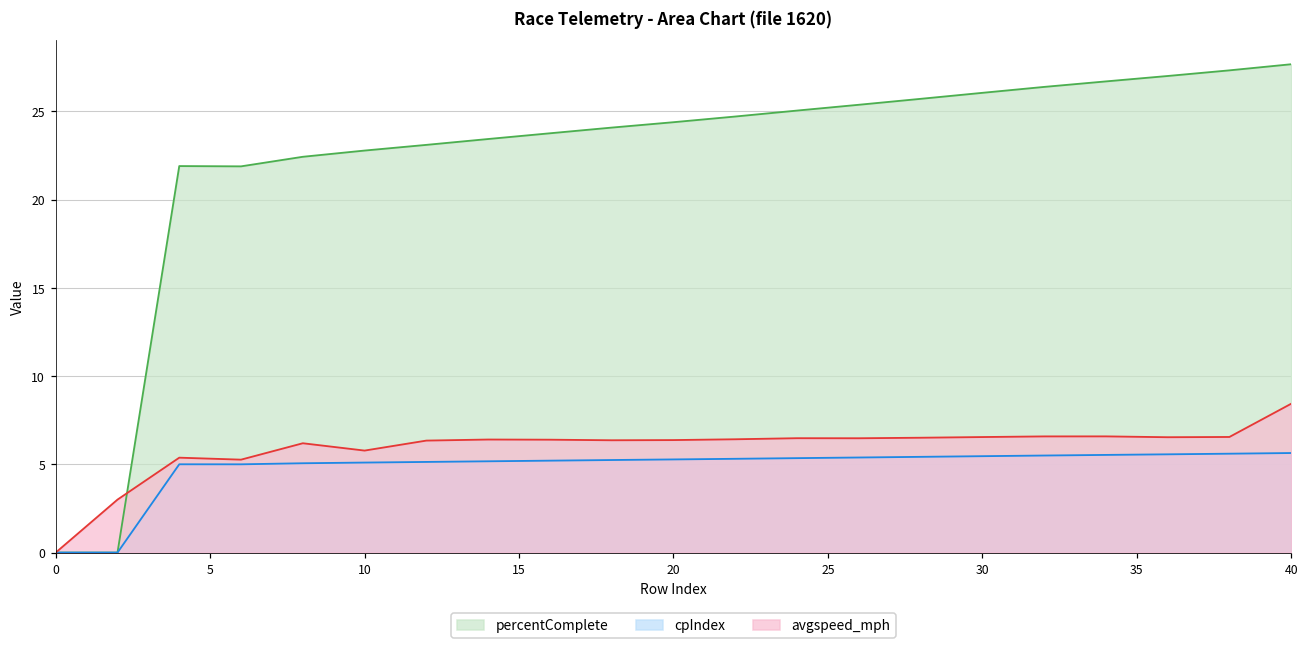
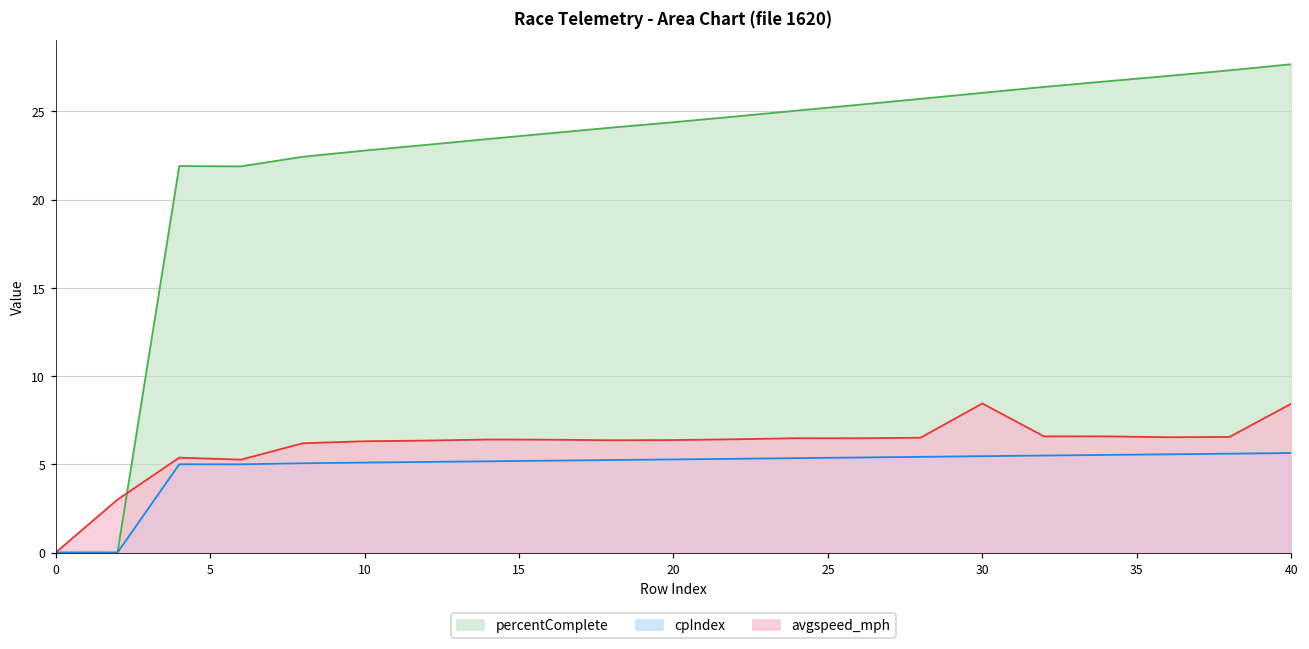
avgspeed_mph, 10: 5.8 -> 6.3
avgspeed_mph, 30: 6.5 -> 8.4
